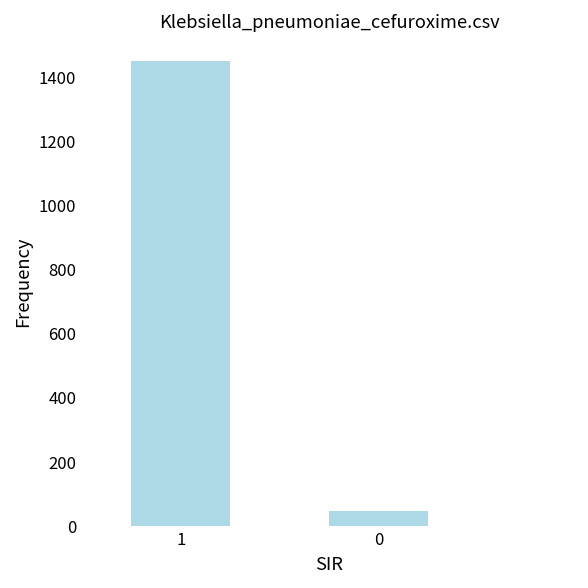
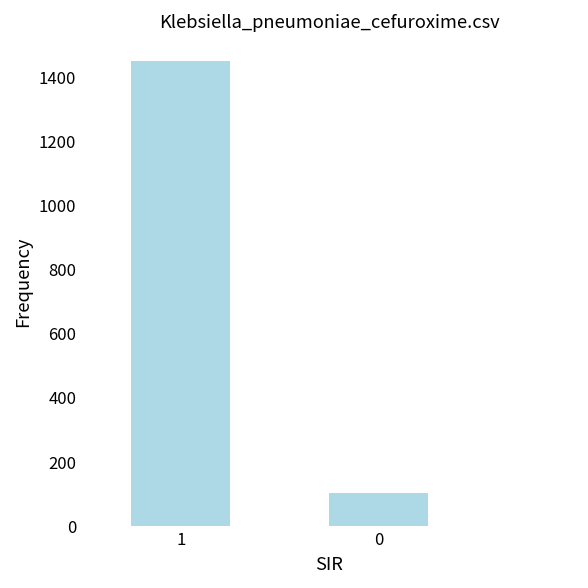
0: 50 -> 100
